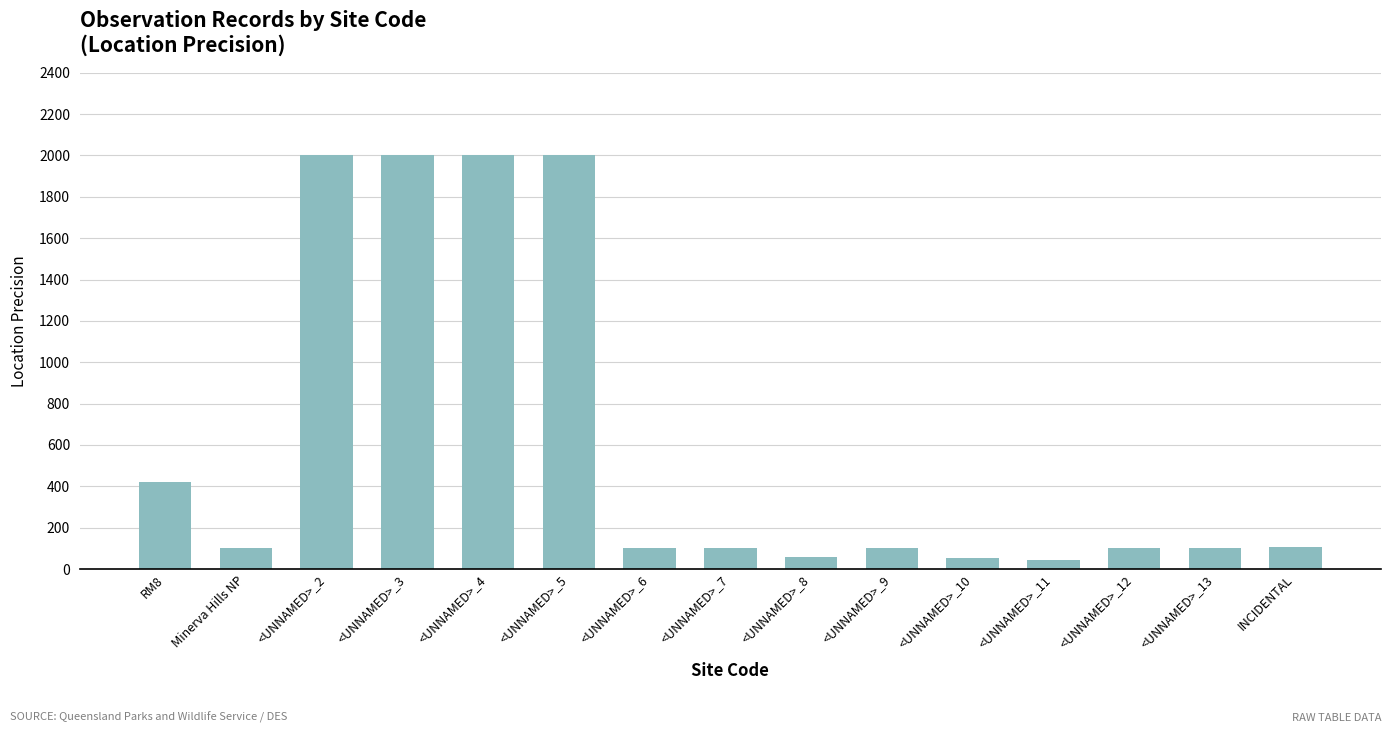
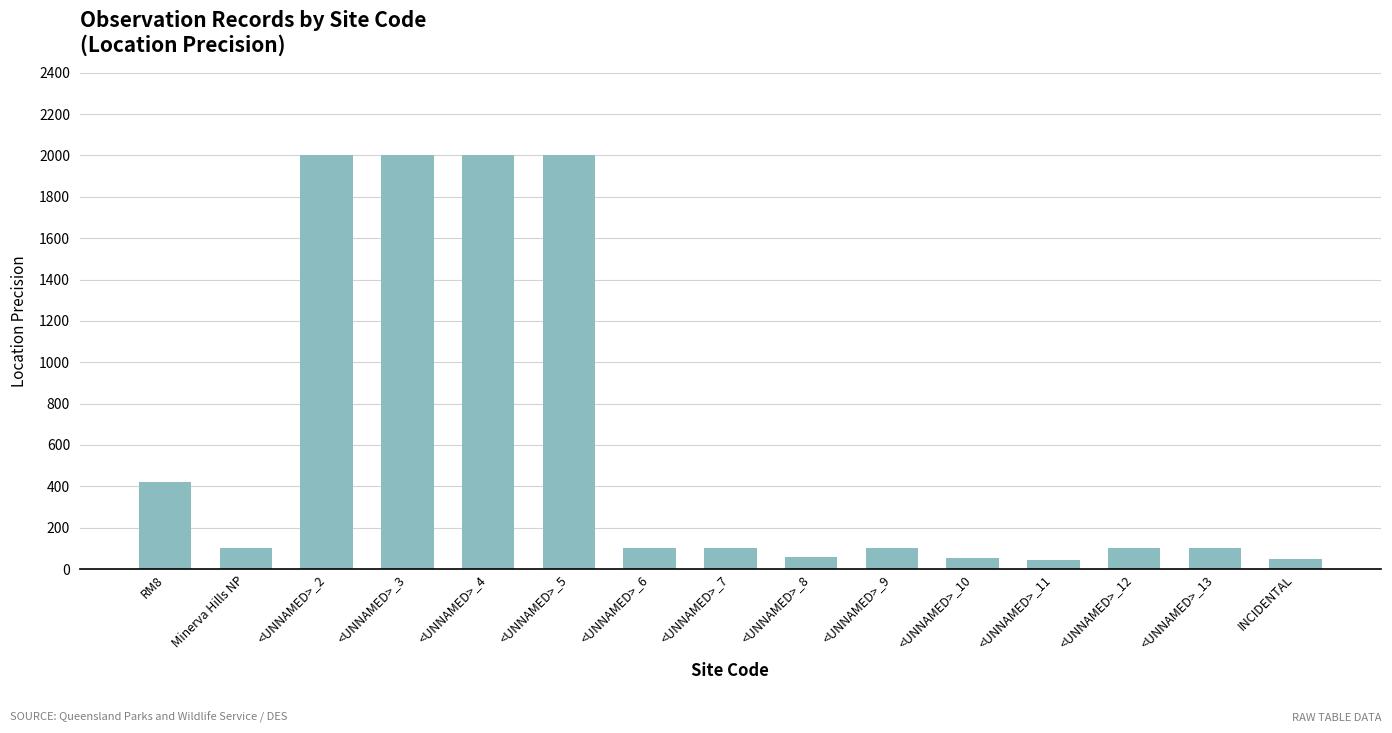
INCIDENTAL: 110 -> 50
